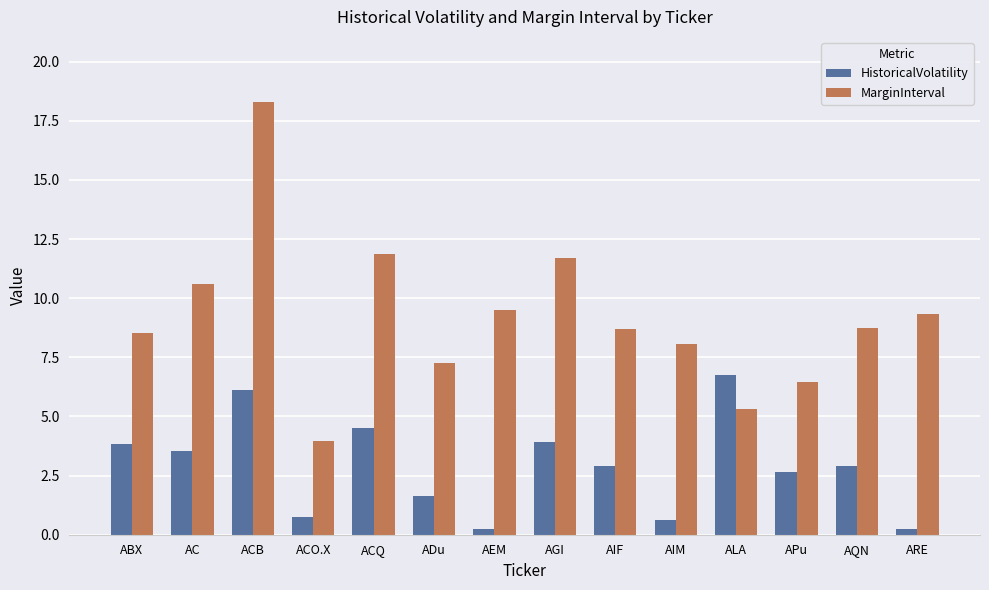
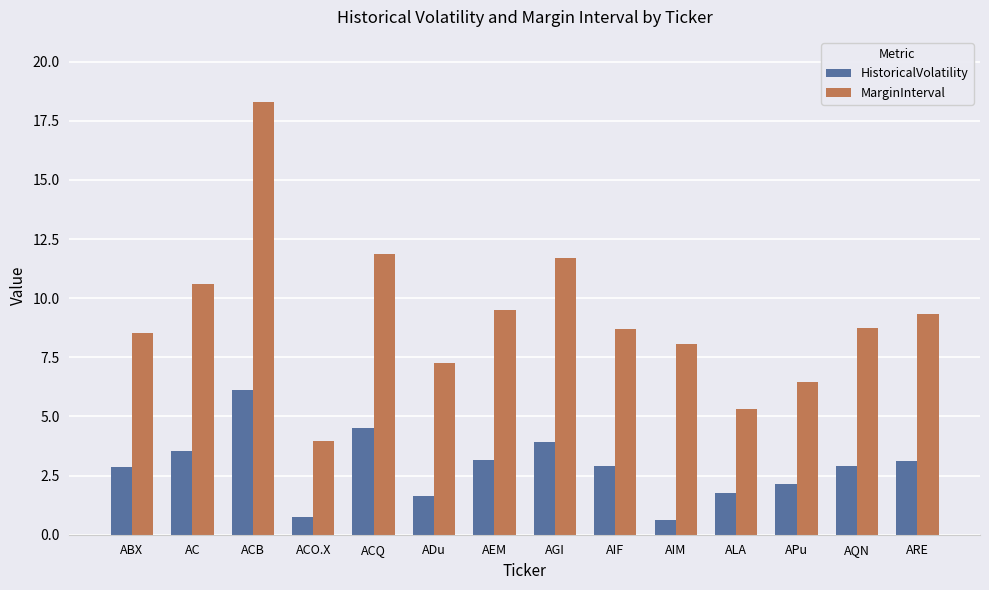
HistoricalVolatility, ABX: 3.8 -> 2.8
HistoricalVolatility, AEM: 0.3 -> 3.2
HistoricalVolatility, ALA: 6.7 -> 1.8
HistoricalVolatility, APu: 2.6 -> 2.2
HistoricalVolatility, ARE: 0.3 -> 3.1
